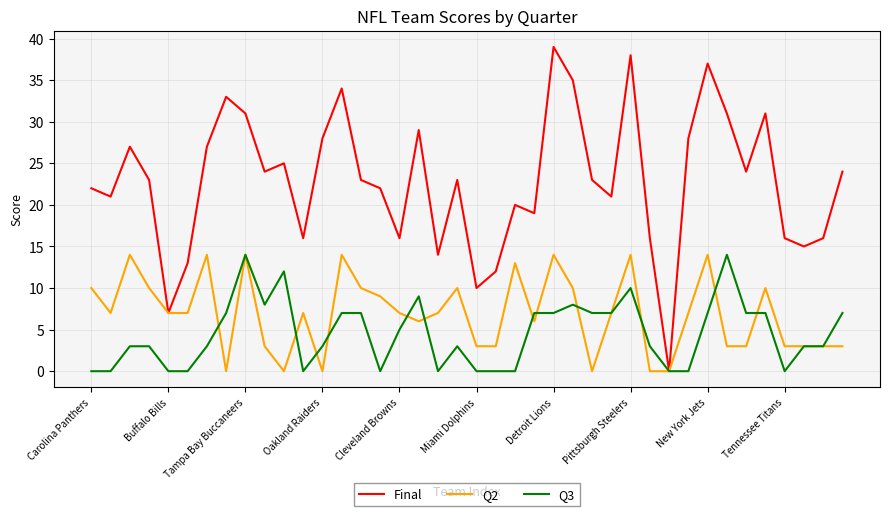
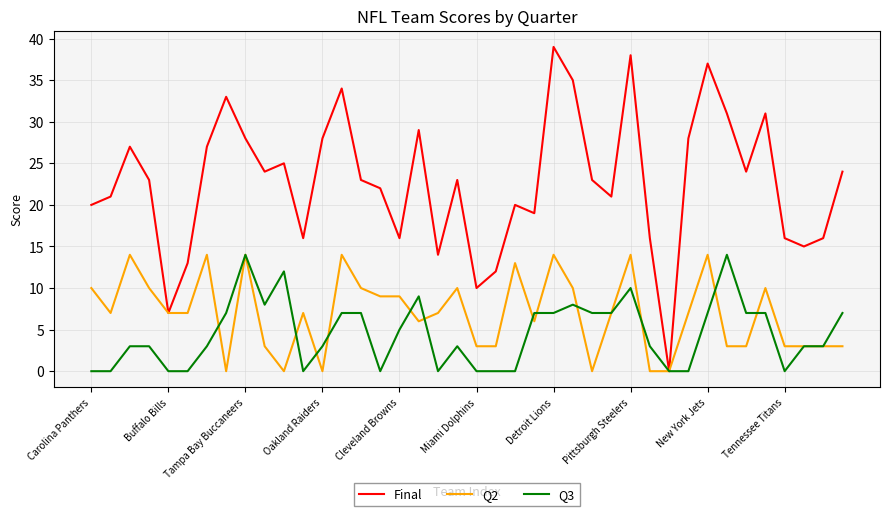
Final, Carolina Panthers: 22 -> 20
Final, Tampa Bay Buccaneers: 31 -> 28
Q2, Cleveland Browns: 7 -> 9
